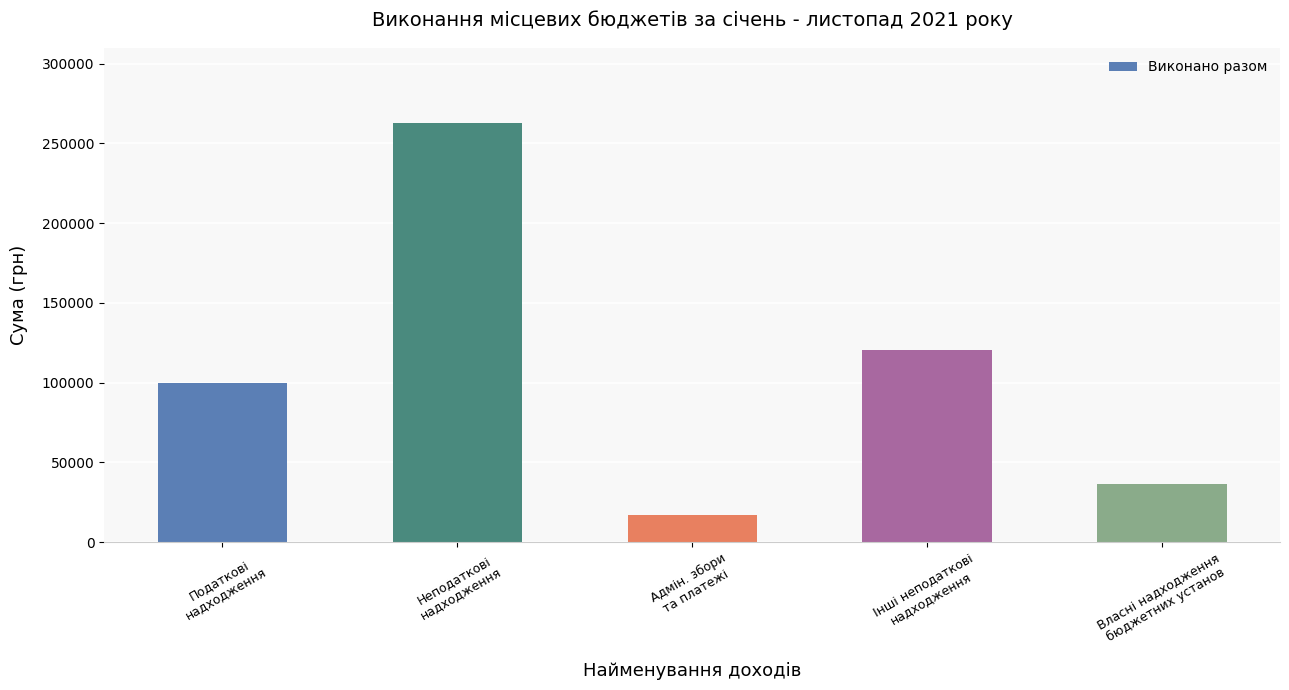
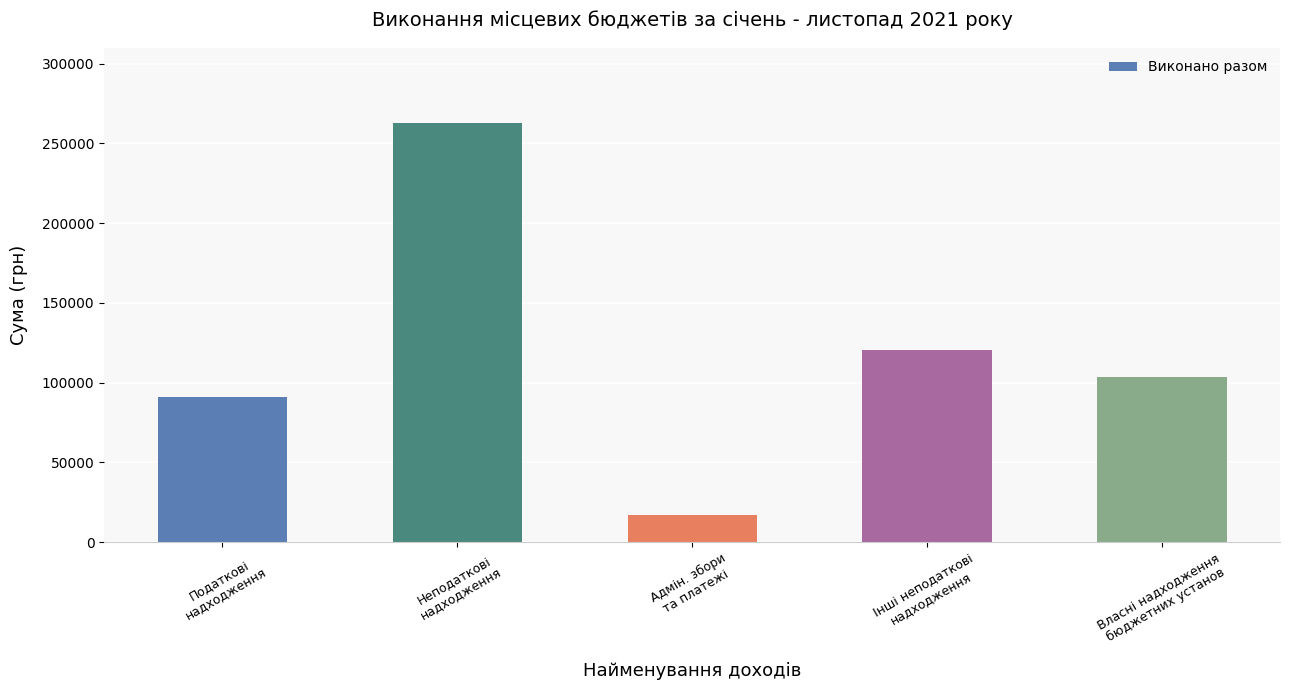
Податкові надходження: 100000 -> 91000
Власні надходження бюджетних установ: 37000 -> 104000
